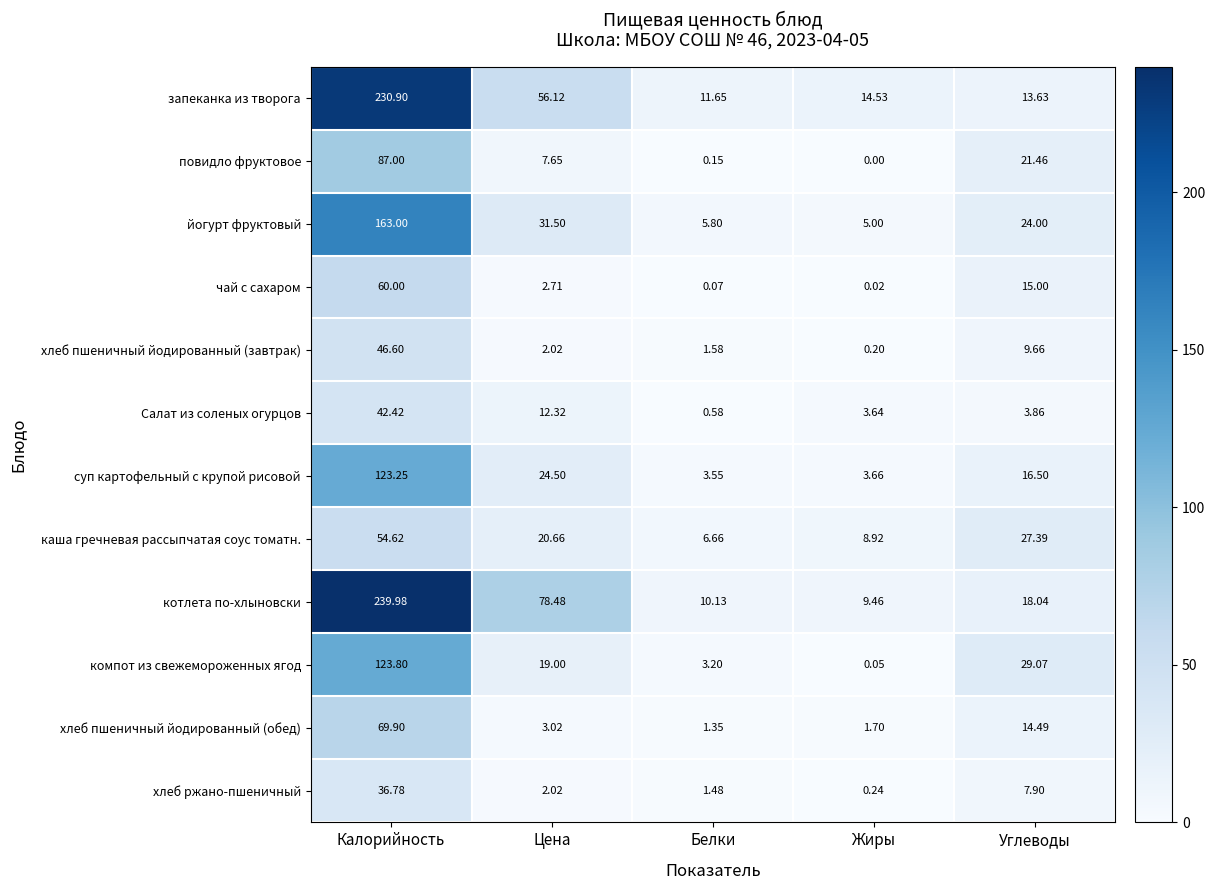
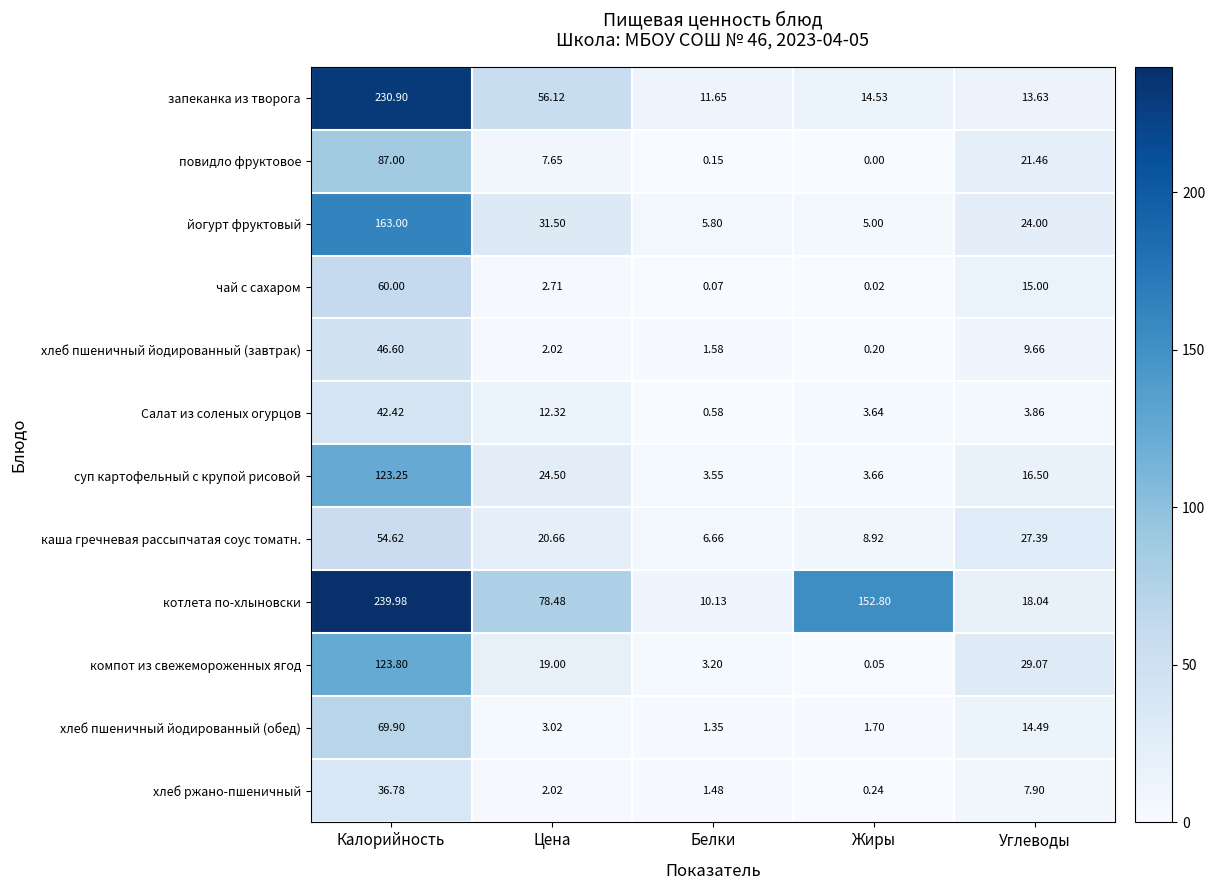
котлета по-хлыновски, Жиры: 9.46 -> 152.80
